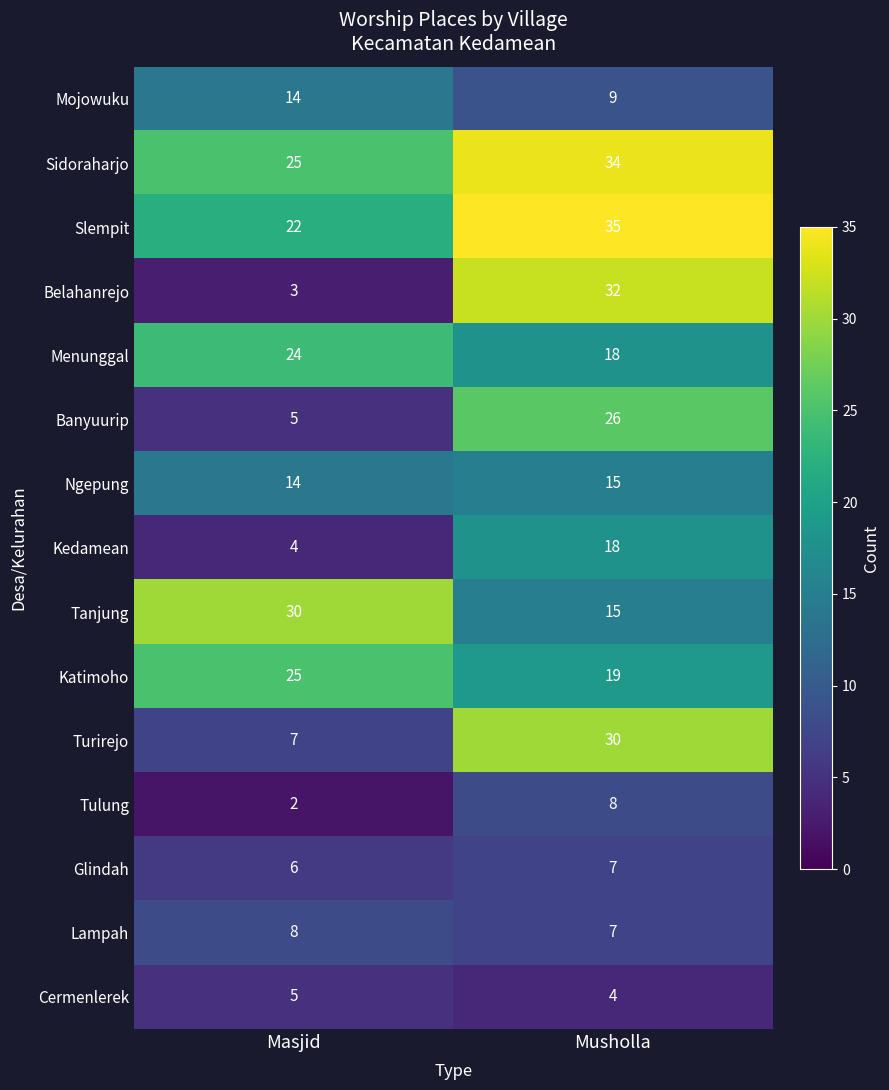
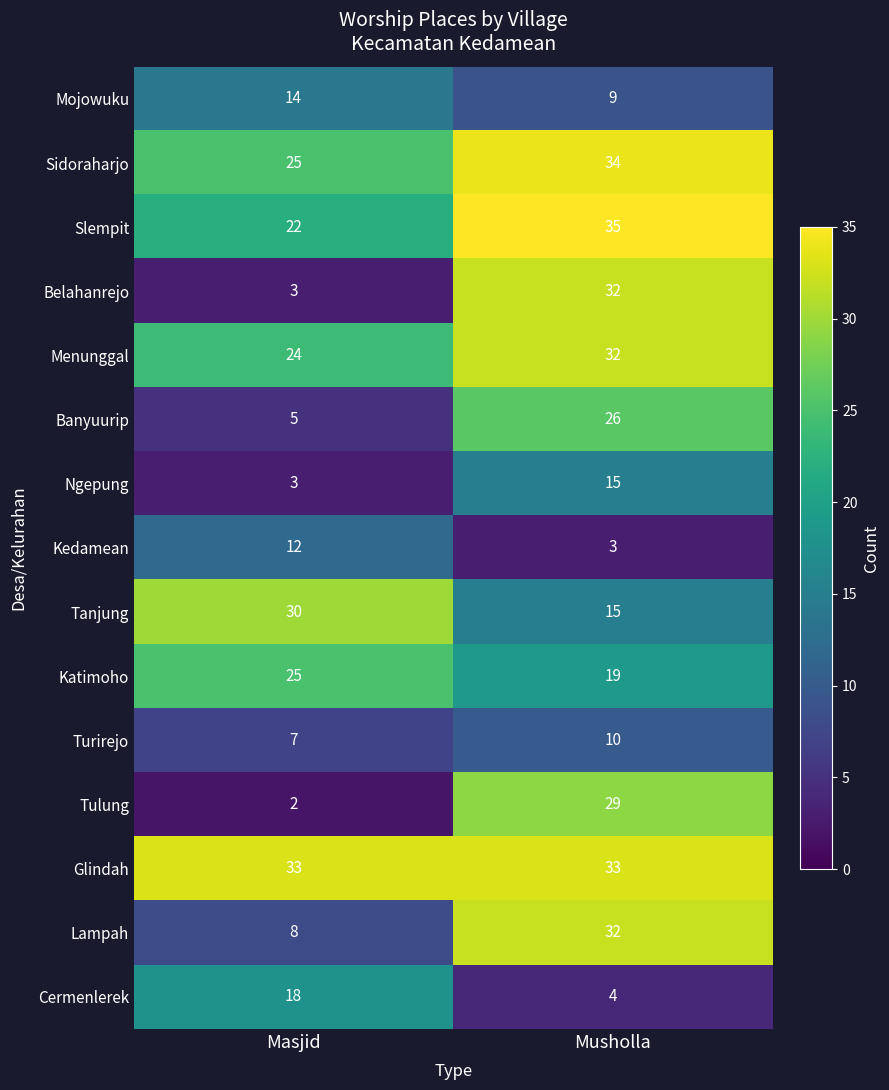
Menunggal, Musholla: 18 -> 32
Ngepung, Masjid: 14 -> 3
Kedamean, Masjid: 4 -> 12
Kedamean, Musholla: 18 -> 3
Turirejo, Musholla: 30 -> 10
Tulung, Musholla: 8 -> 29
Glindah, Masjid: 6 -> 33
Glindah, Musholla: 7 -> 33
Lampah, Musholla: 7 -> 32
Cermenlerek, Masjid: 5 -> 18
